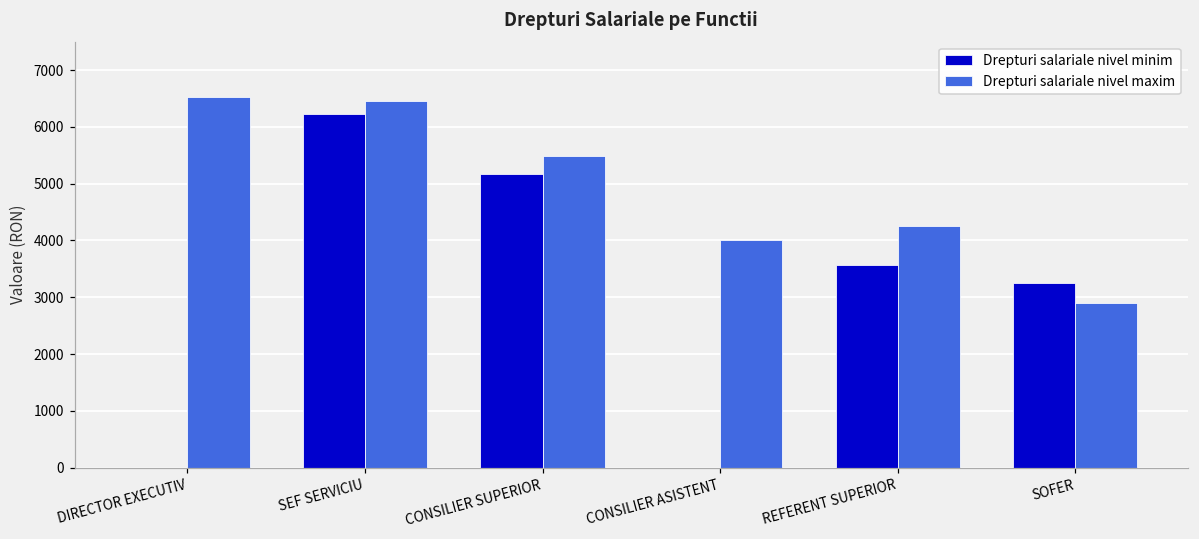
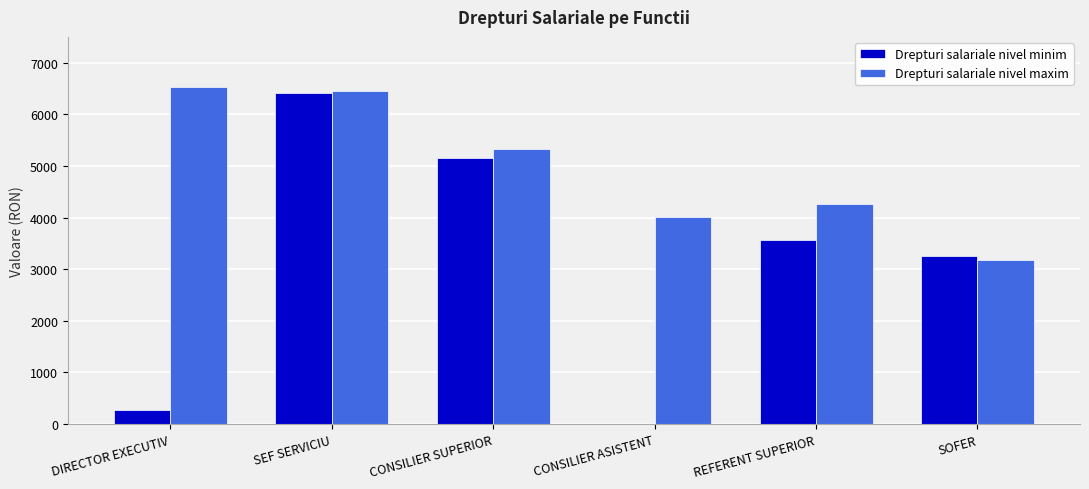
Drepturi salariale nivel minim, DIRECTOR EXECUTIV: 0 -> 300
Drepturi salariale nivel minim, SEF SERVICIU: 6200 -> 6400
Drepturi salariale nivel maxim, CONSILIER SUPERIOR: 5500 -> 5300
Drepturi salariale nivel maxim, SOFER: 2900 -> 3200
